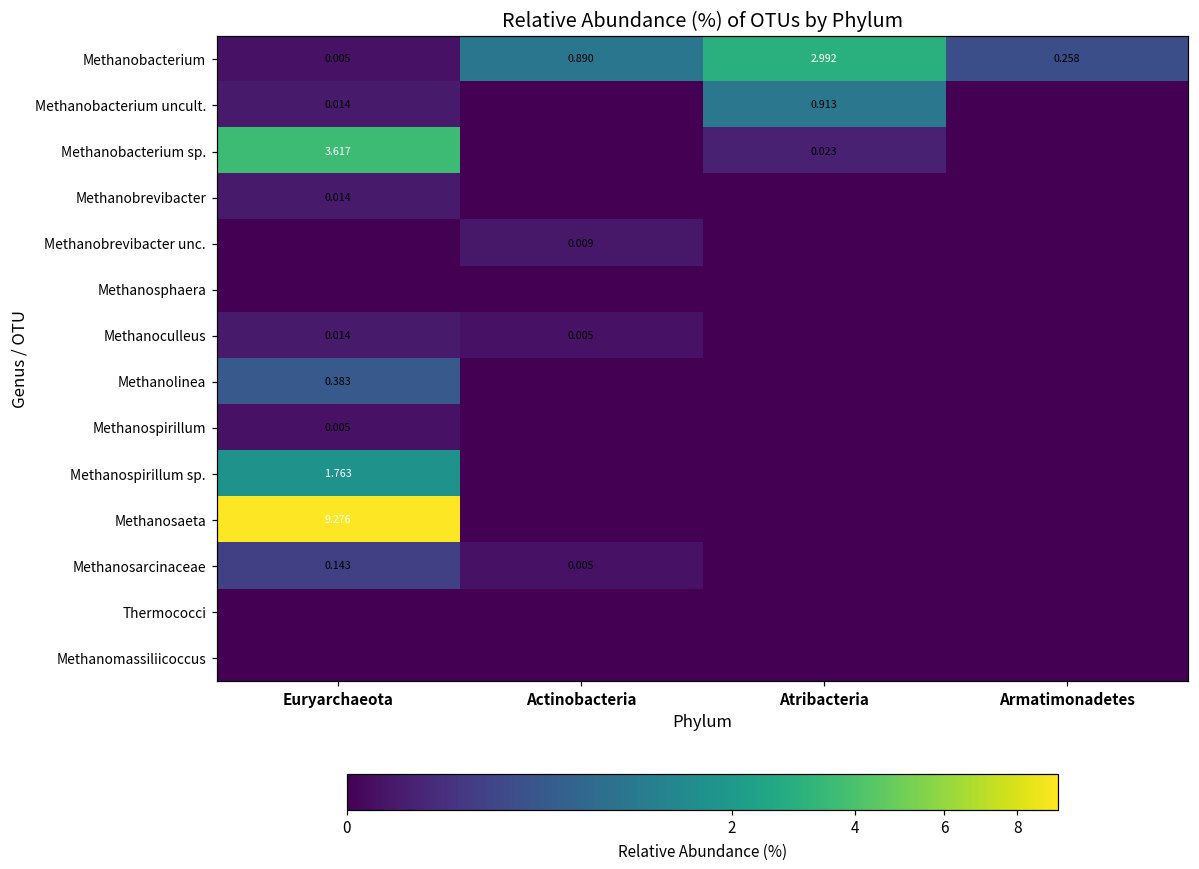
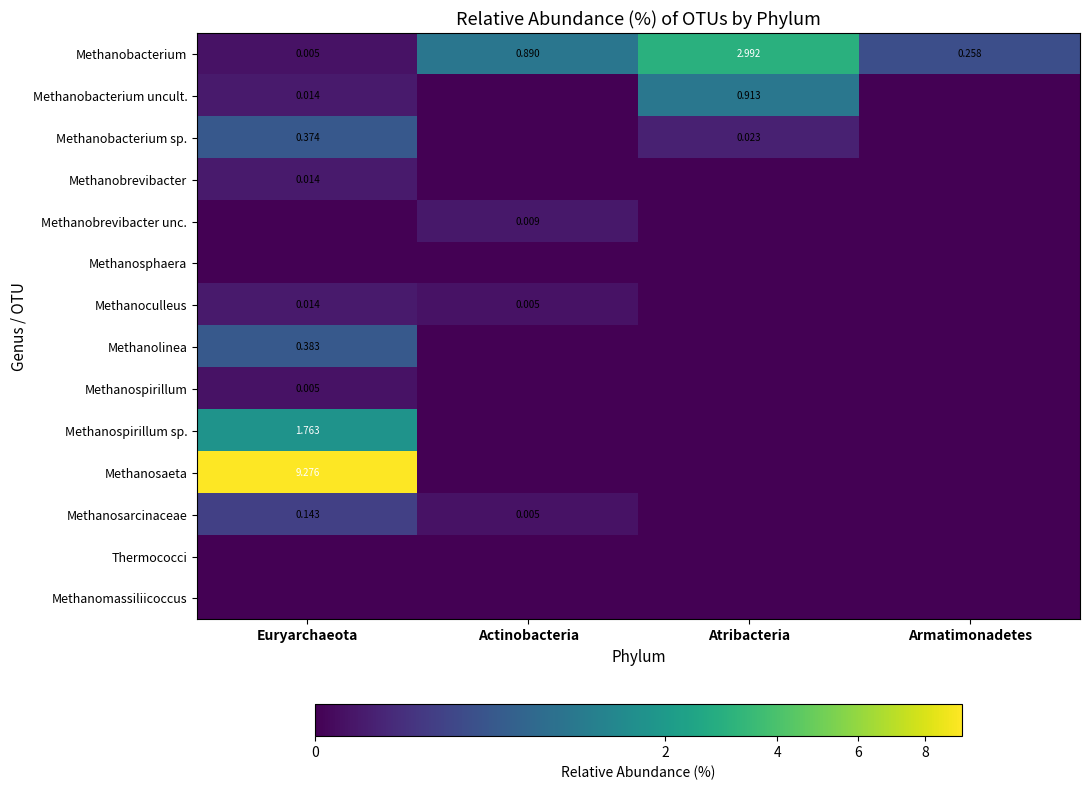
Methanobacterium sp., Euryarchaeota: 3.617 -> 0.374
